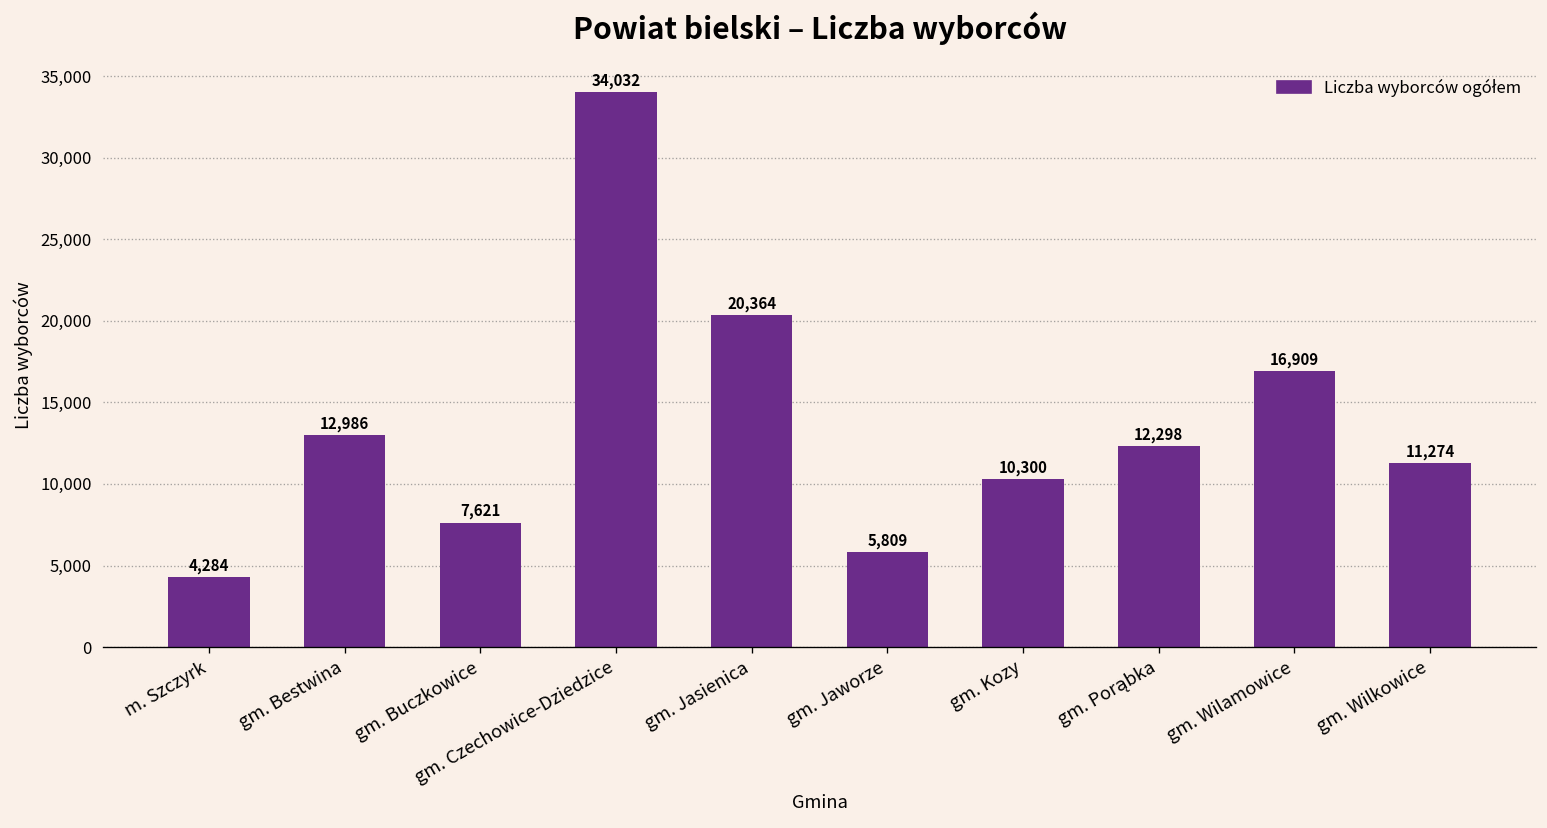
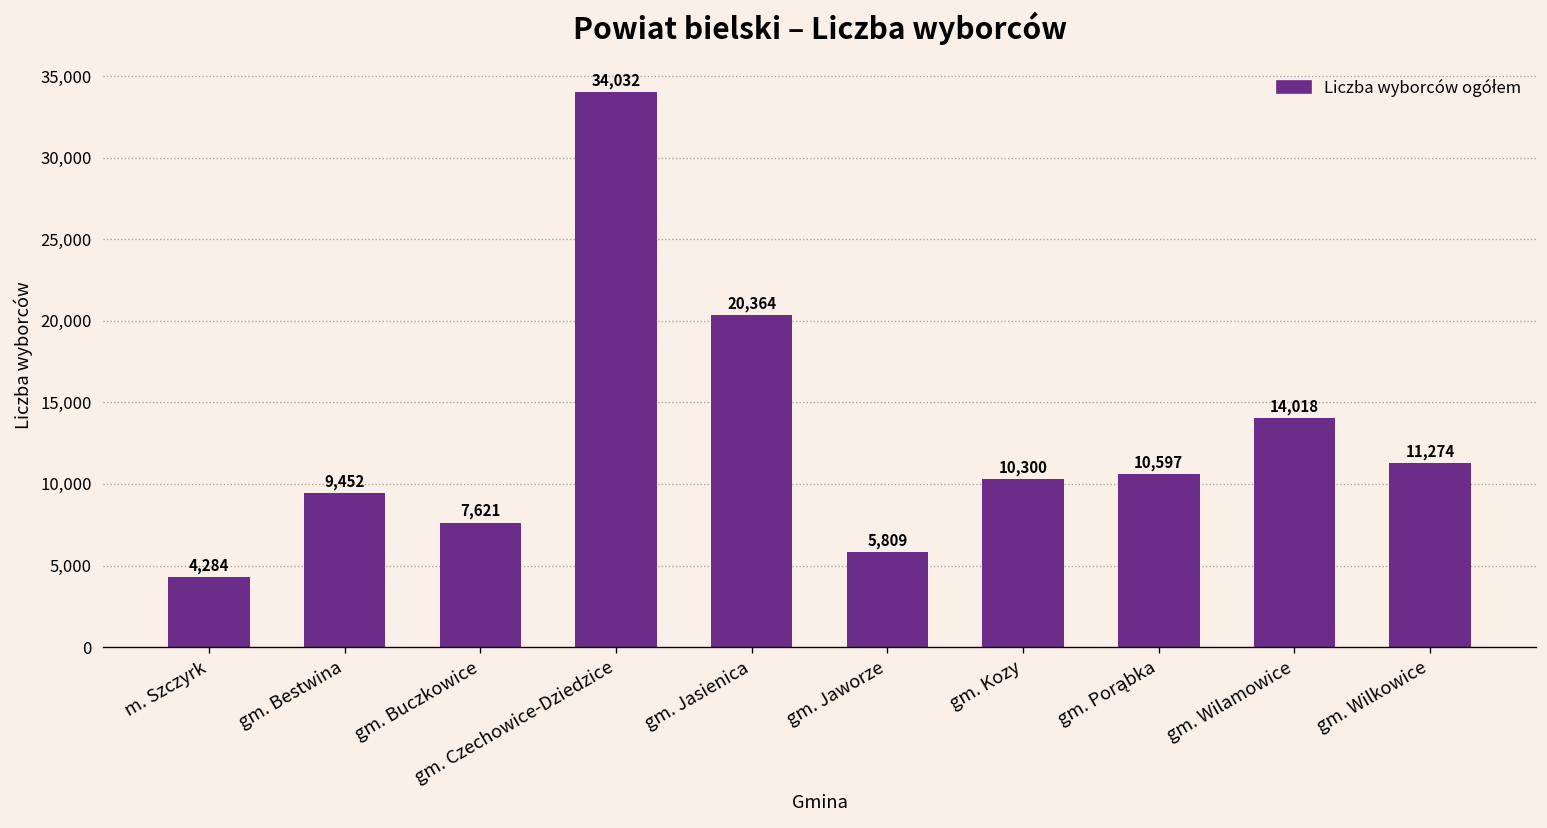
gm. Bestwina: 12,986 -> 9,452
gm. Porąbka: 12,298 -> 10,597
gm. Wilamowice: 16,909 -> 14,018
